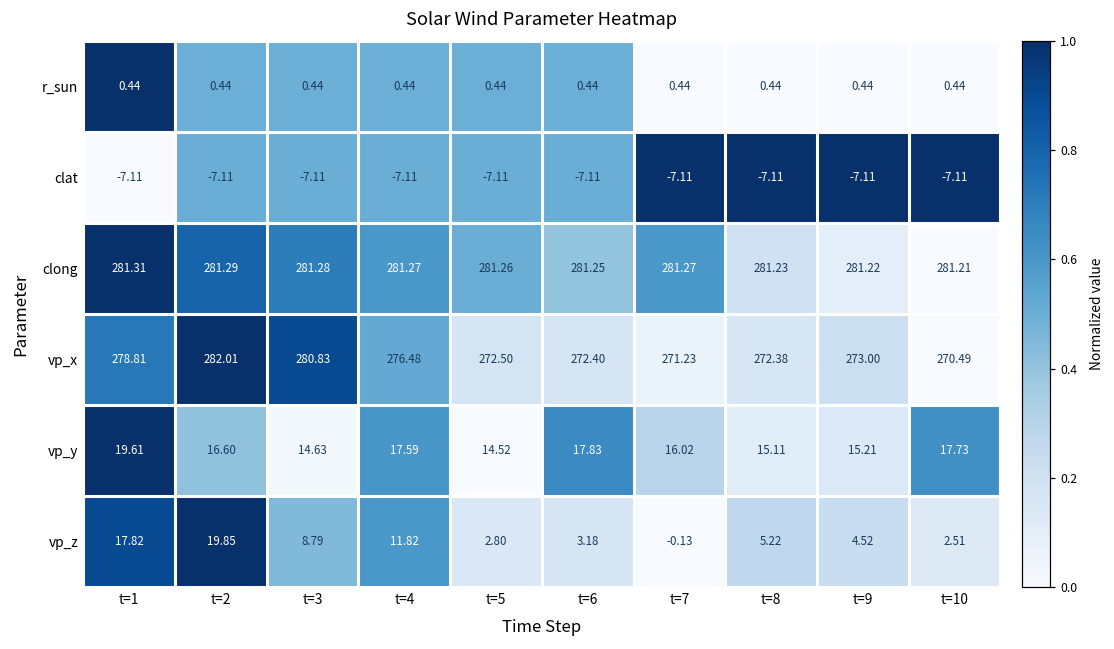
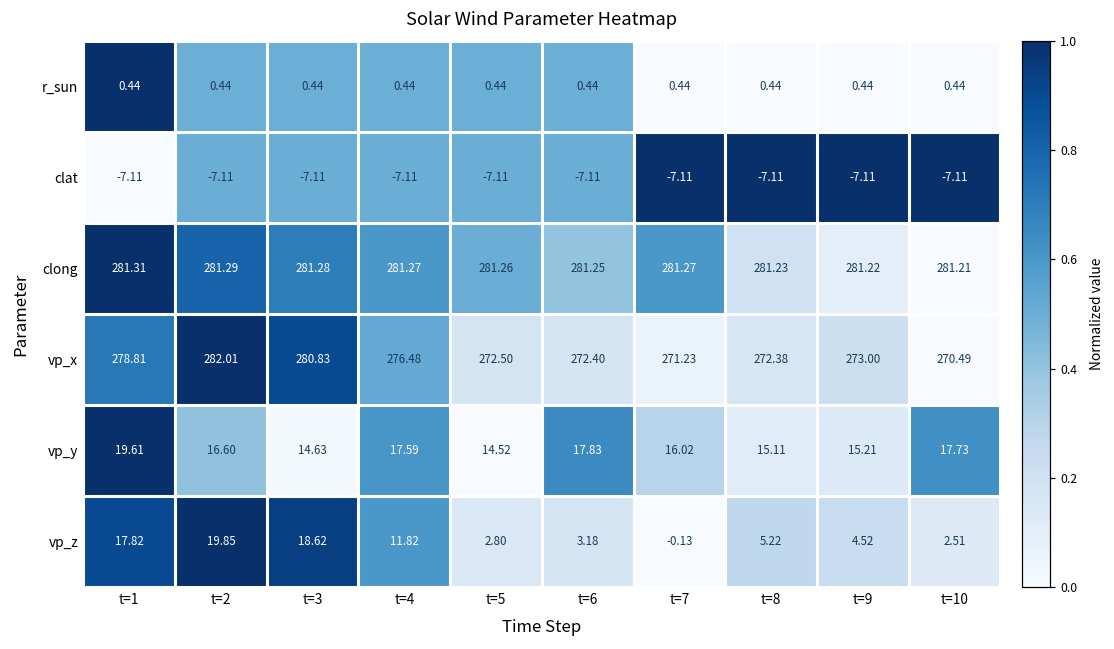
vp_z, t=3: 8.79 -> 18.62
